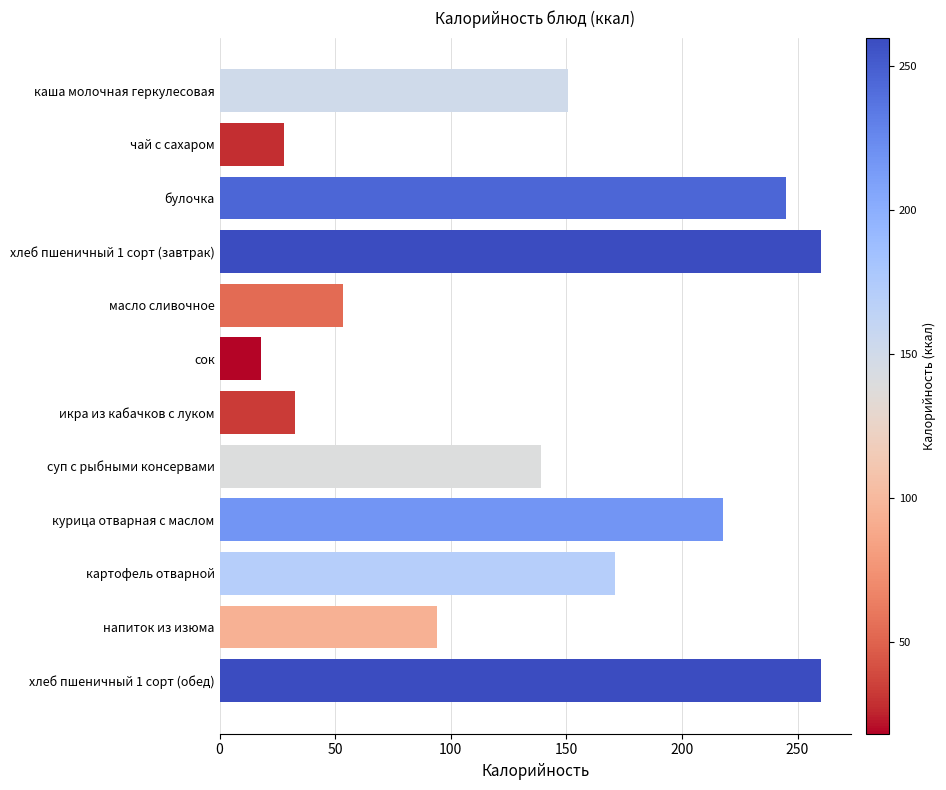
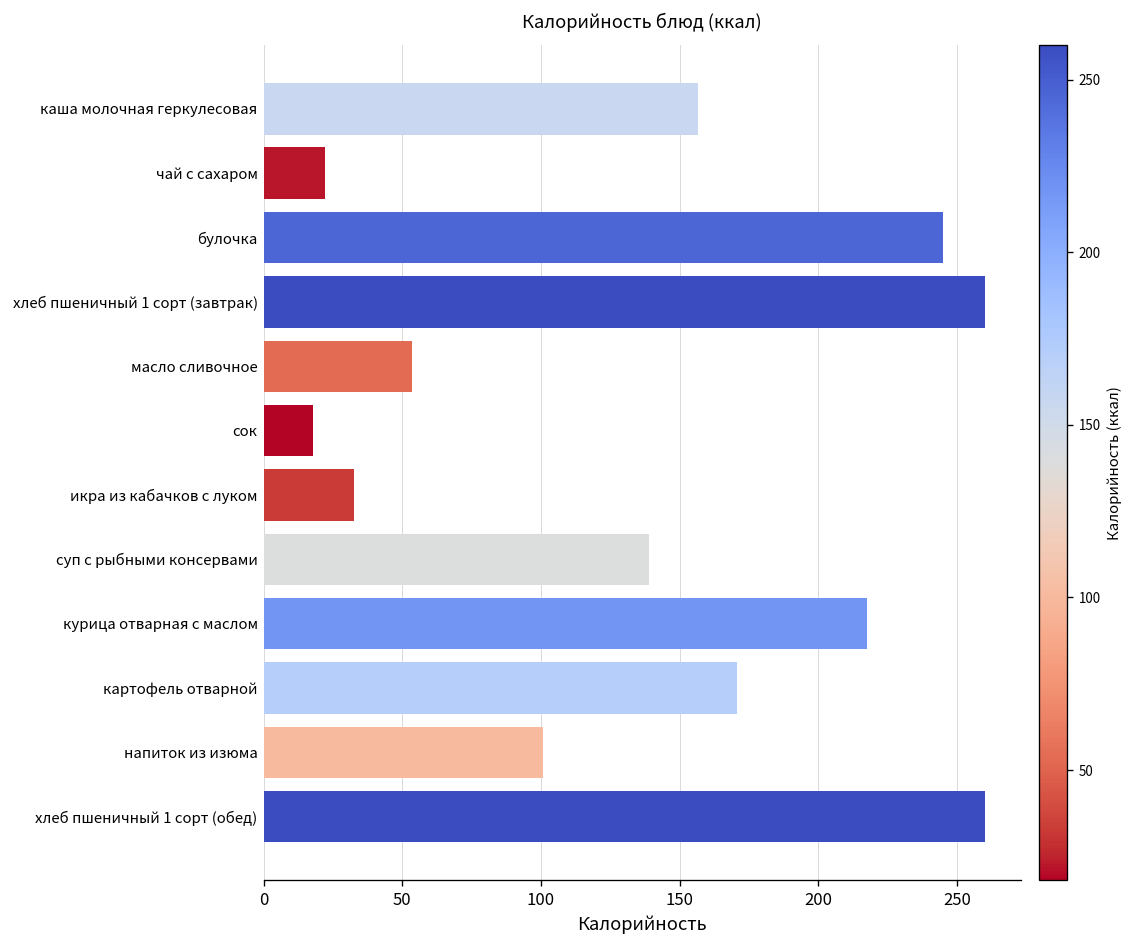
каша молочная геркулесовая: 151 -> 157
чай с сахаром: 28 -> 22
напиток из изюма: 94 -> 101
